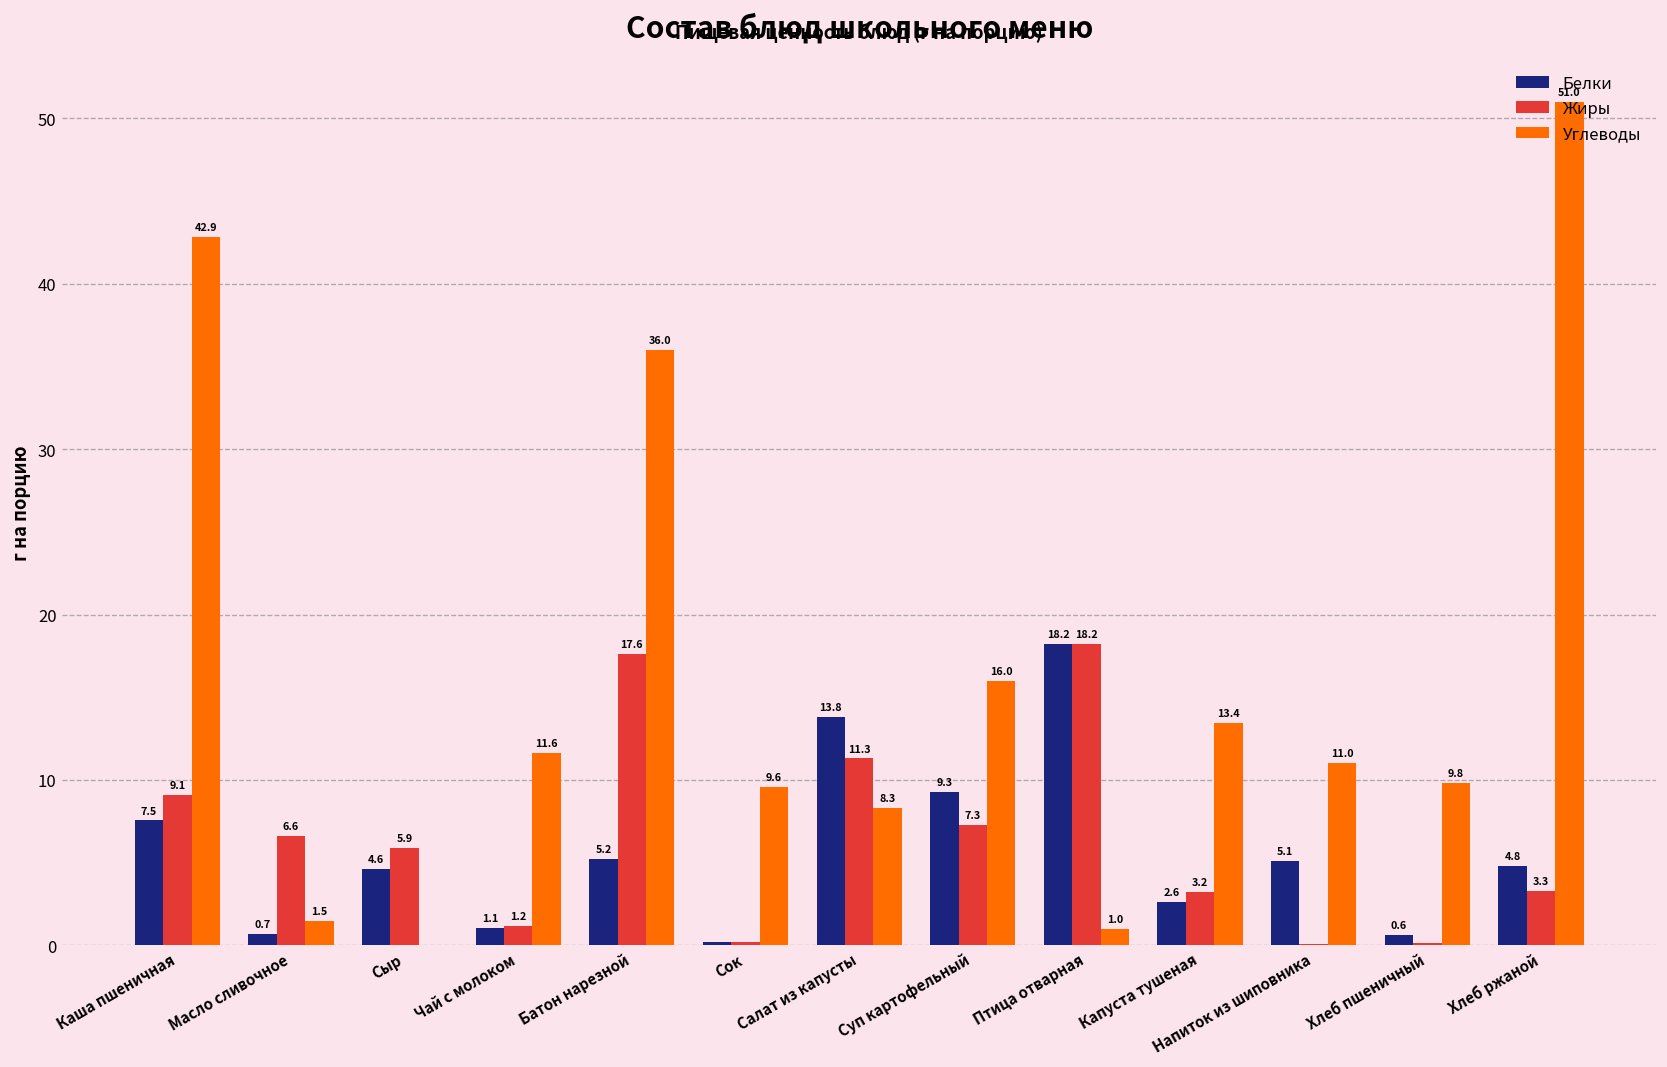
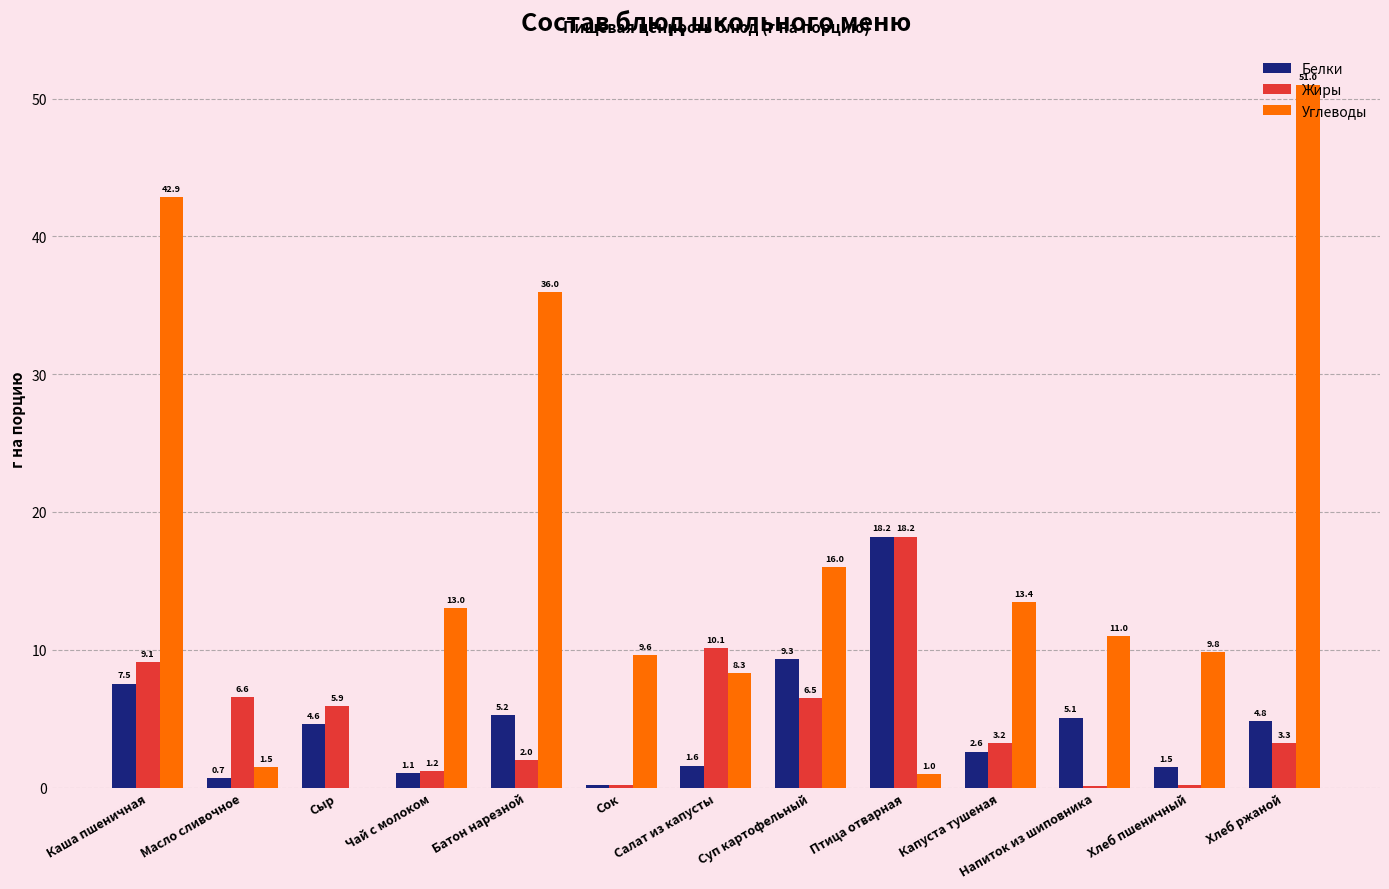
Углеводы, Чай с молоком: 11.6 -> 13.0
Жиры, Батон нарезной: 17.6 -> 2.0
Белки, Салат из капусты: 13.8 -> 1.6
Жиры, Салат из капусты: 11.3 -> 10.1
Жиры, Суп картофельный: 7.3 -> 6.5
Белки, Хлеб пшеничный: 0.6 -> 1.5
